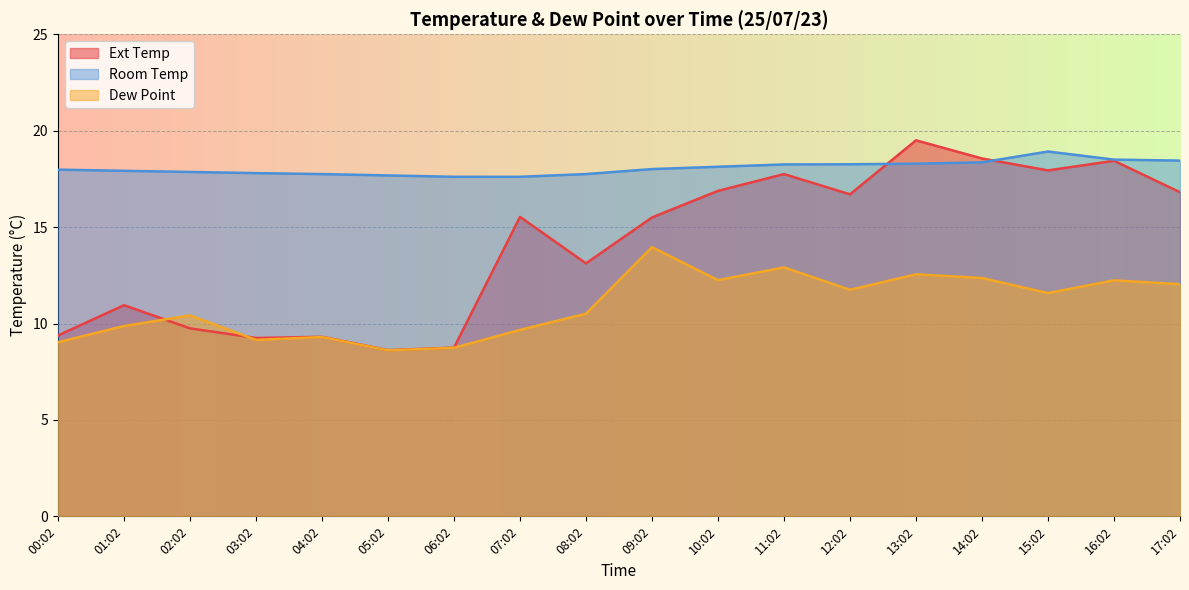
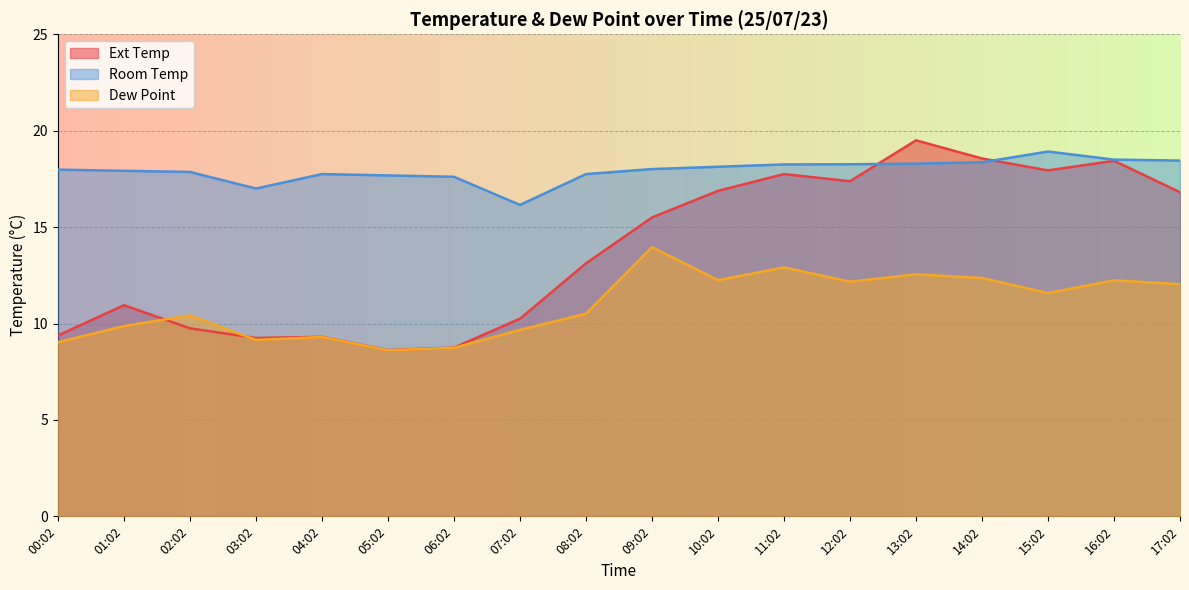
Room Temp, 03:02: 17.8 -> 17.0
Ext Temp, 07:02: 15.5 -> 10.3
Room Temp, 07:02: 17.6 -> 16.2
Ext Temp, 12:02: 16.7 -> 17.4
Dew Point, 12:02: 11.8 -> 12.2
